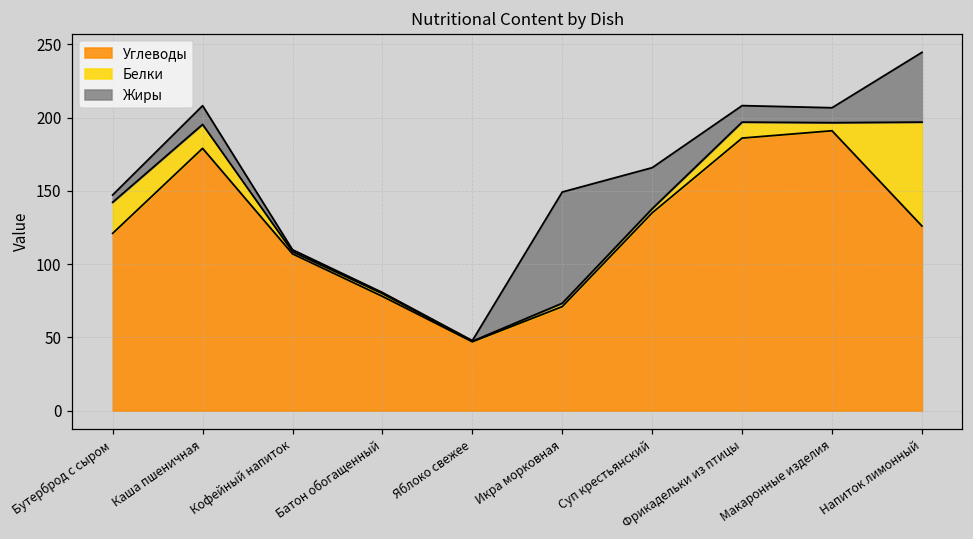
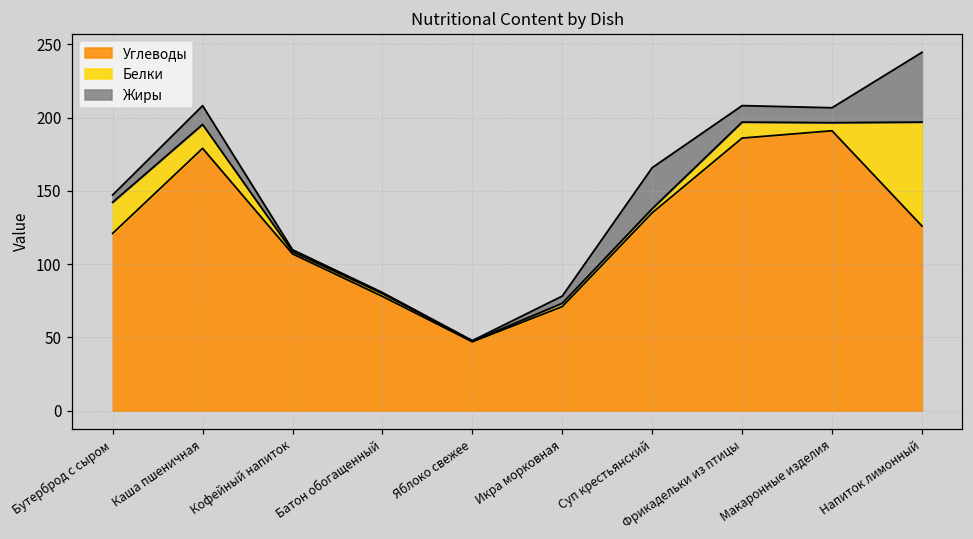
Жиры, Икра морковная: 76 -> 5
